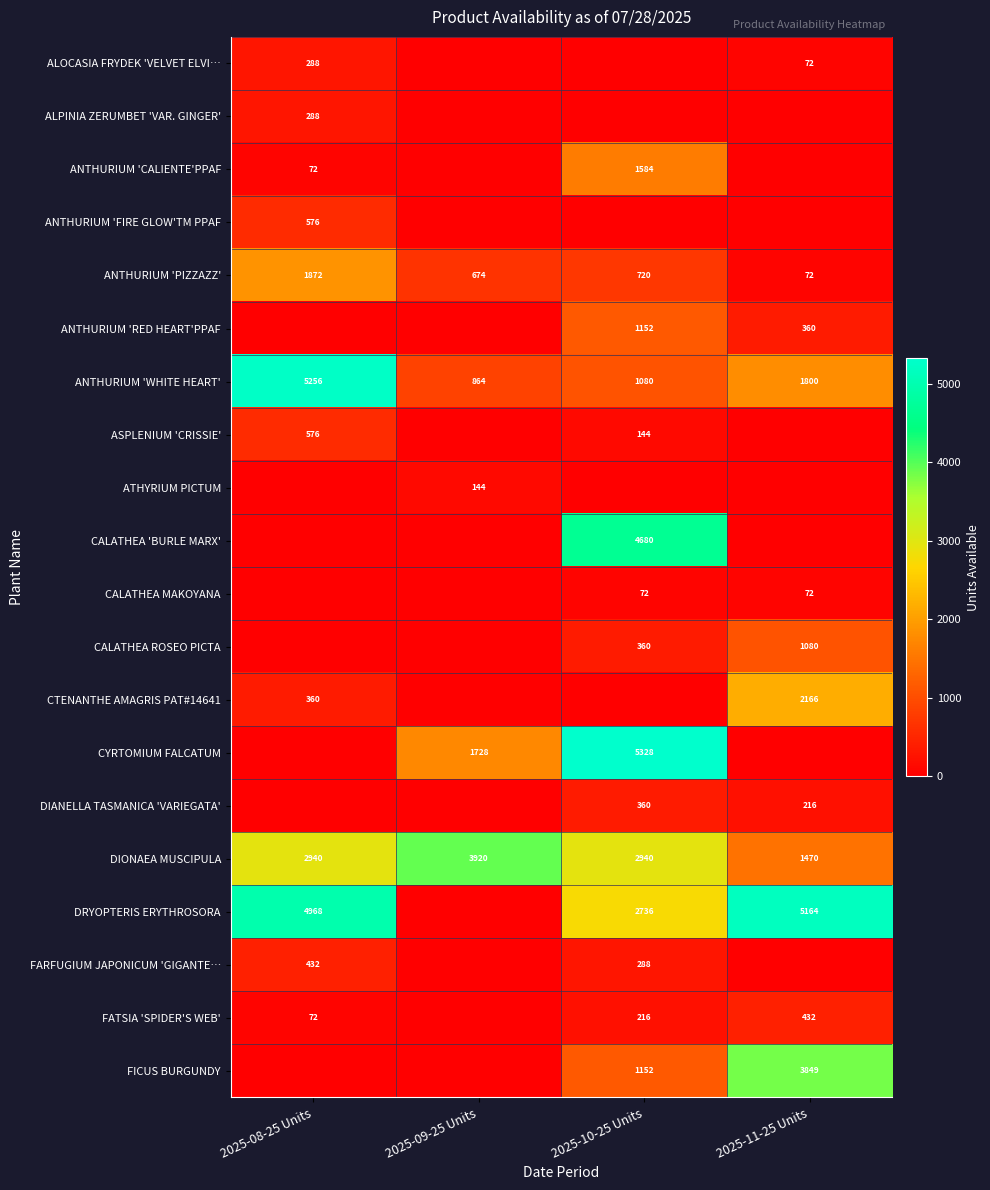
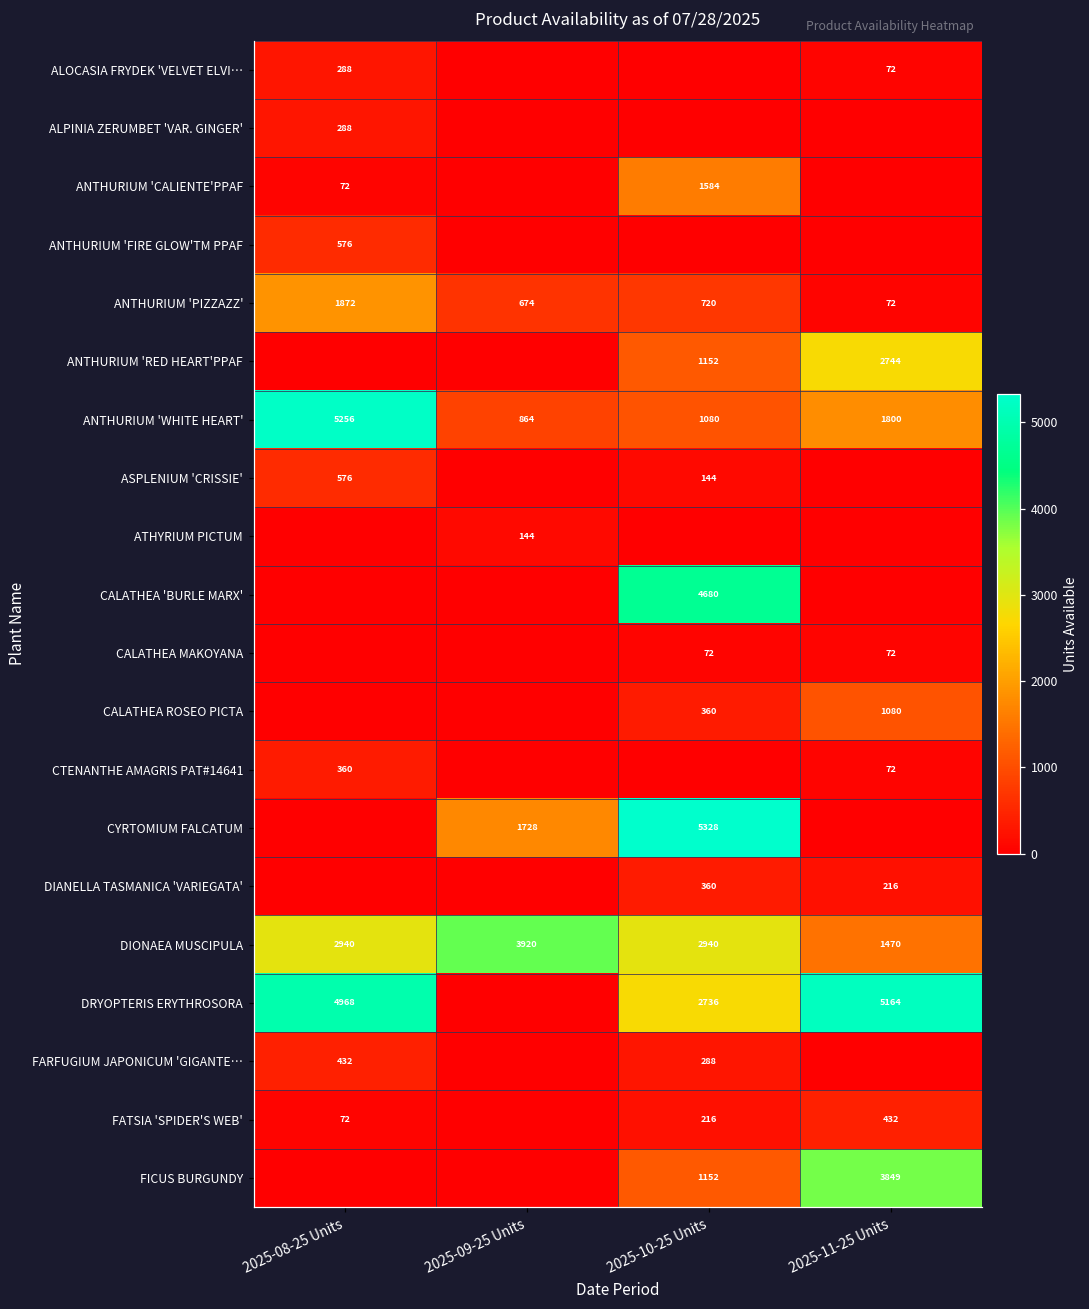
ANTHURIUM 'RED HEART'PPAF, 2025-11-25 Units: 360 -> 2744
CTENANTHE AMAGRIS PAT#14641, 2025-11-25 Units: 2166 -> 72
